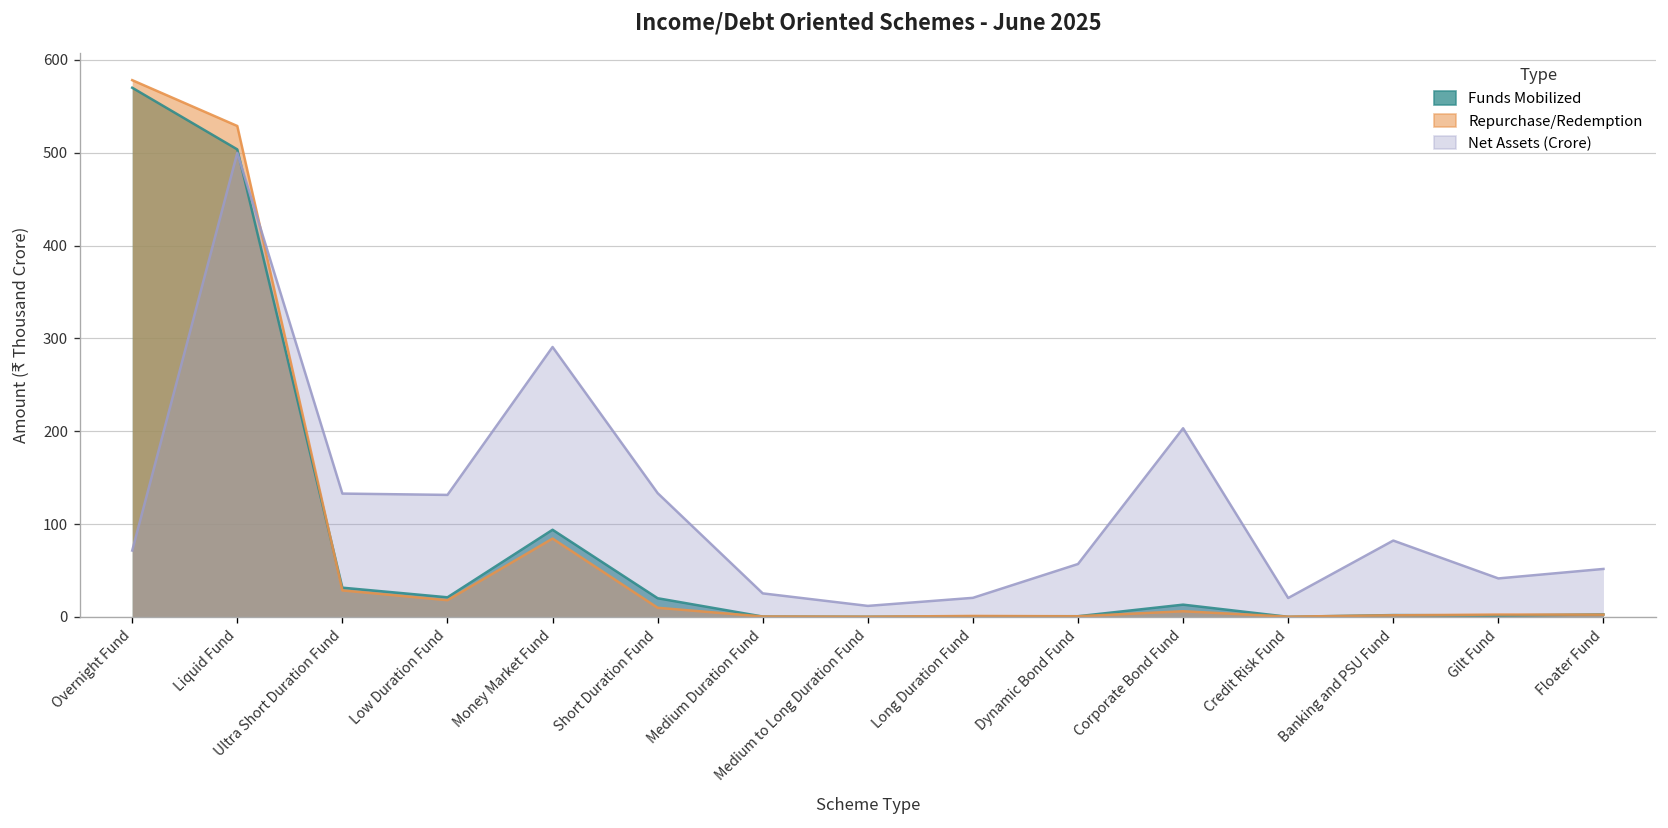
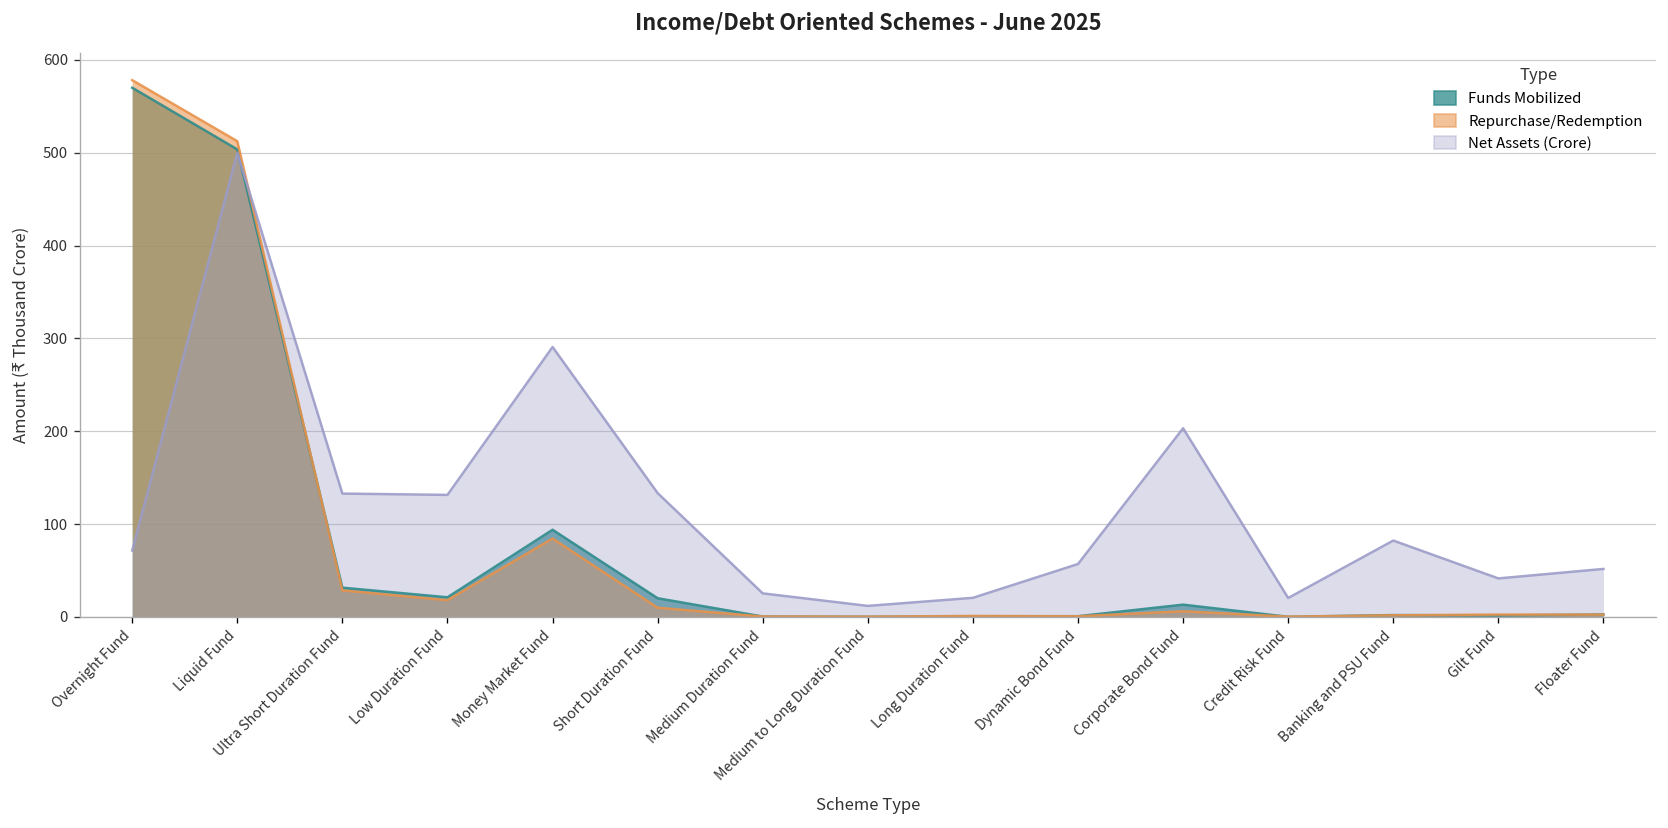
Repurchase/Redemption, Liquid Fund: 530 -> 510
